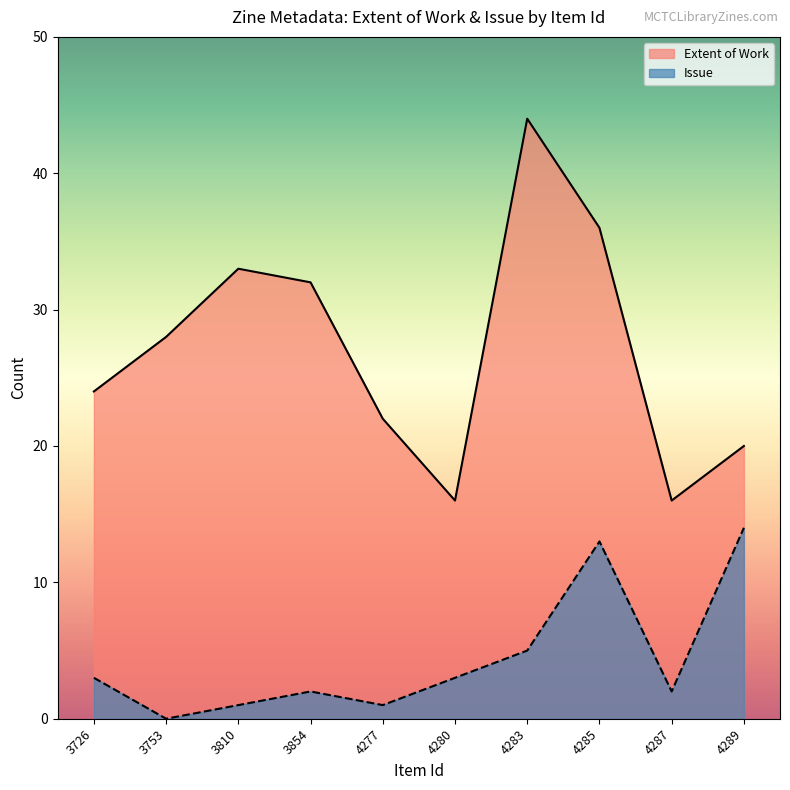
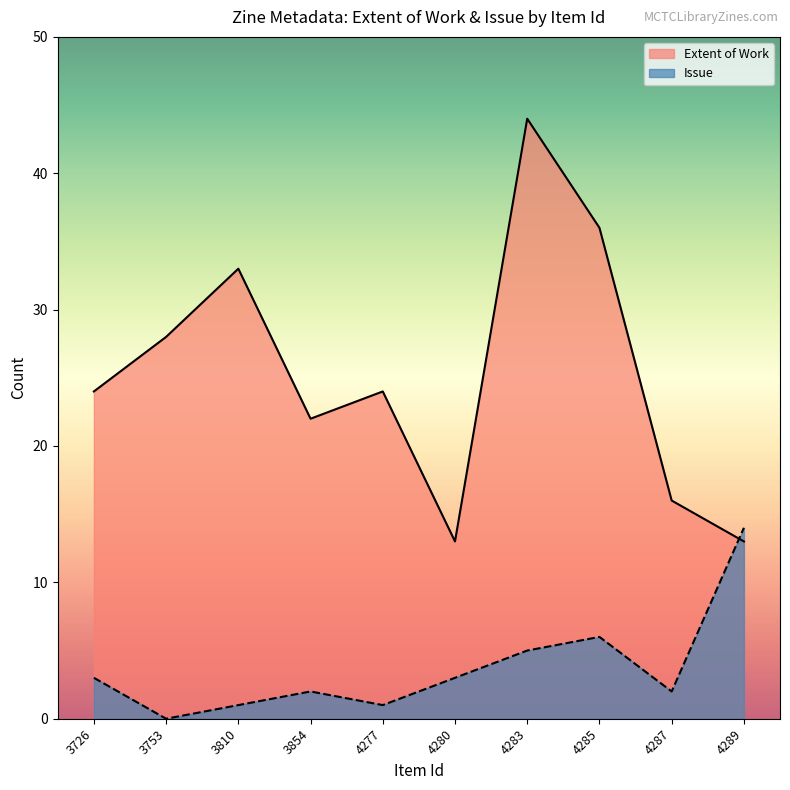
Extent of Work, 3854: 32 -> 22
Extent of Work, 4277: 22 -> 24
Extent of Work, 4280: 16 -> 13
Issue, 4285: 13 -> 6
Extent of Work, 4289: 20 -> 13
